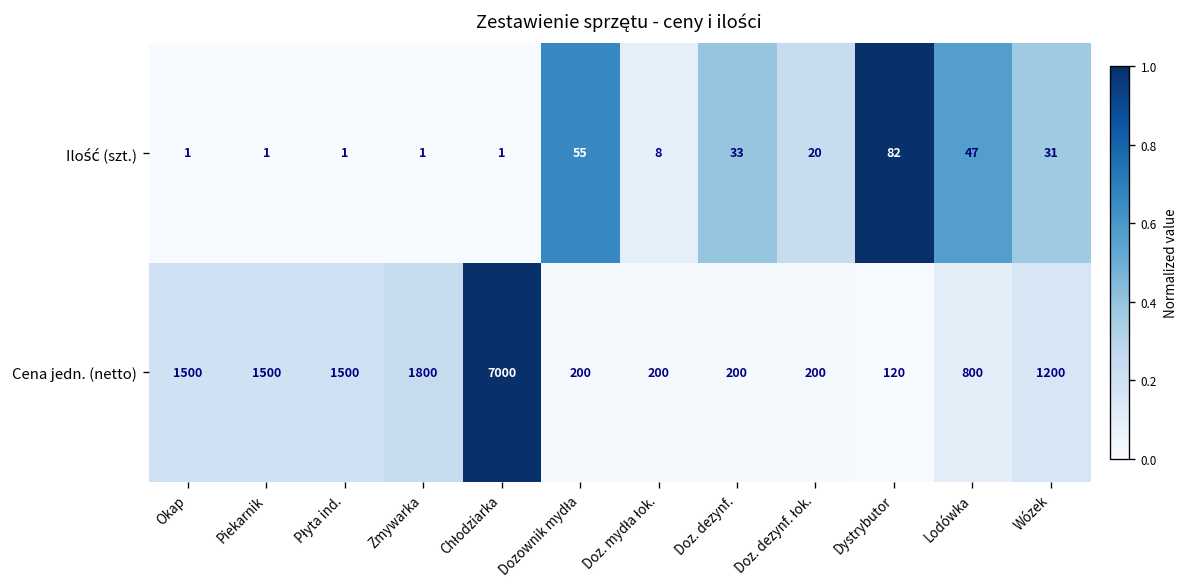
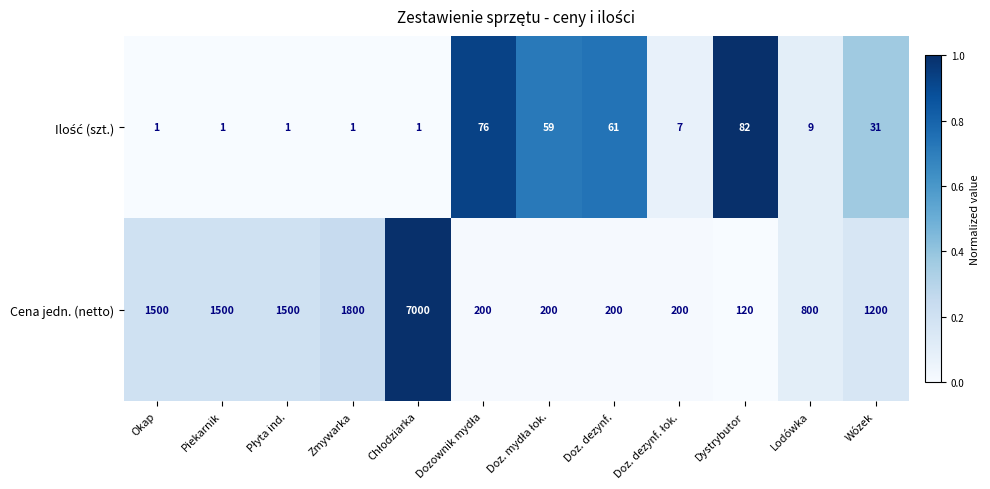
Ilość (szt.), Dozownik mydła: 55 -> 76
Ilość (szt.), Doz. mydła łok.: 8 -> 59
Ilość (szt.), Doz. dezynf.: 33 -> 61
Ilość (szt.), Doz. dezynf. łok.: 20 -> 7
Ilość (szt.), Lodówka: 47 -> 9
